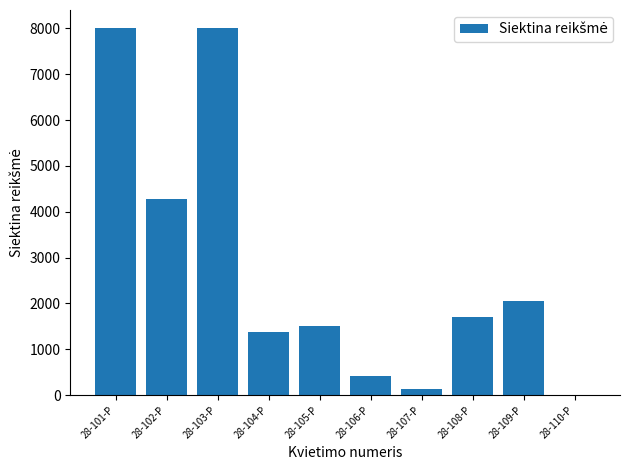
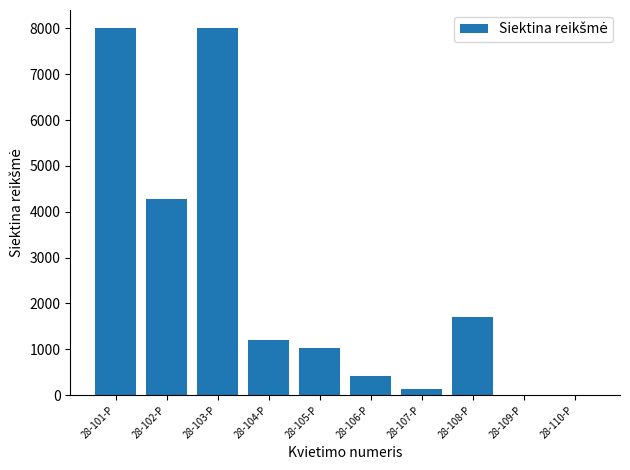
28-104-P: 1400 -> 1200
28-105-P: 1500 -> 1000
28-109-P: 2000 -> 0
